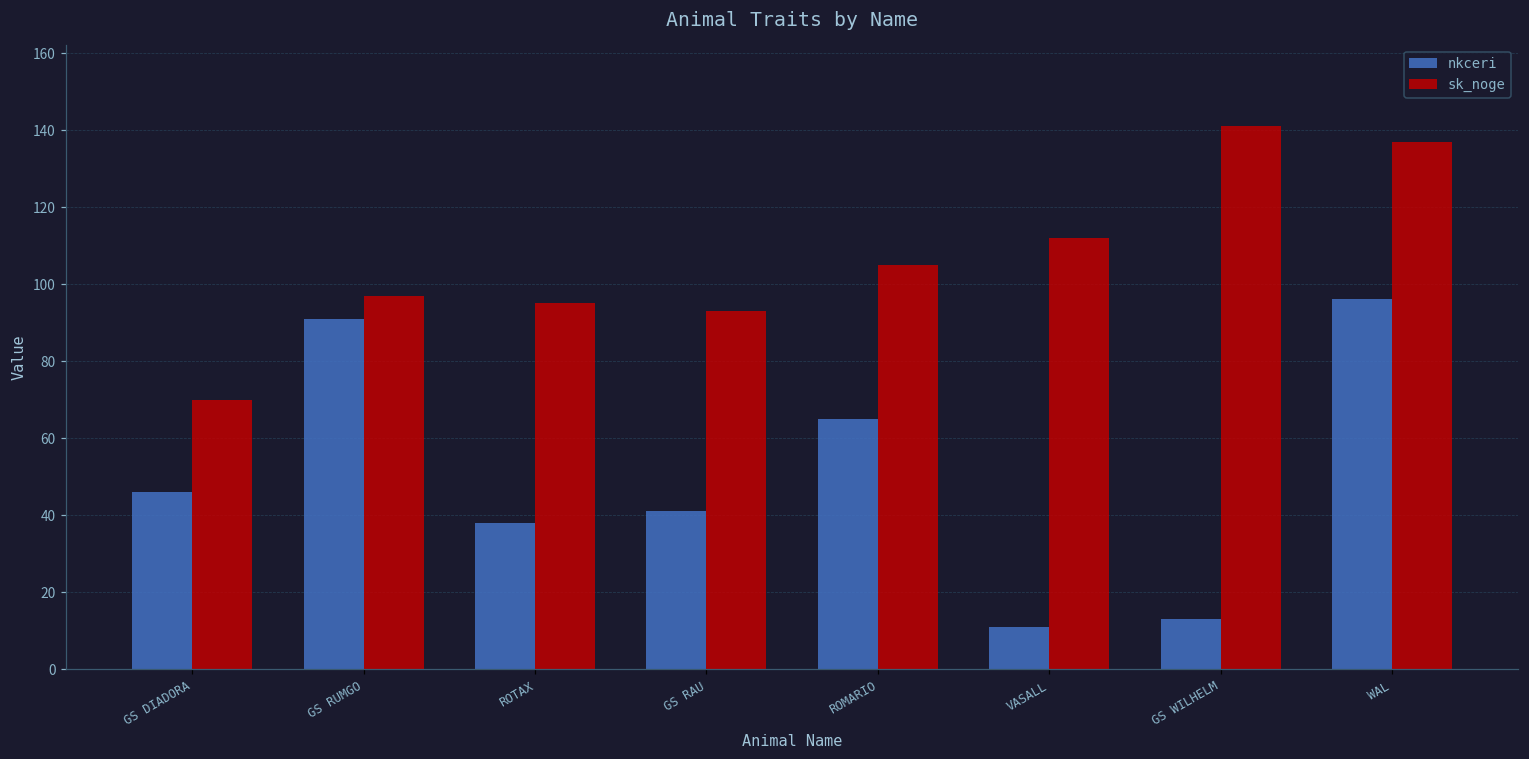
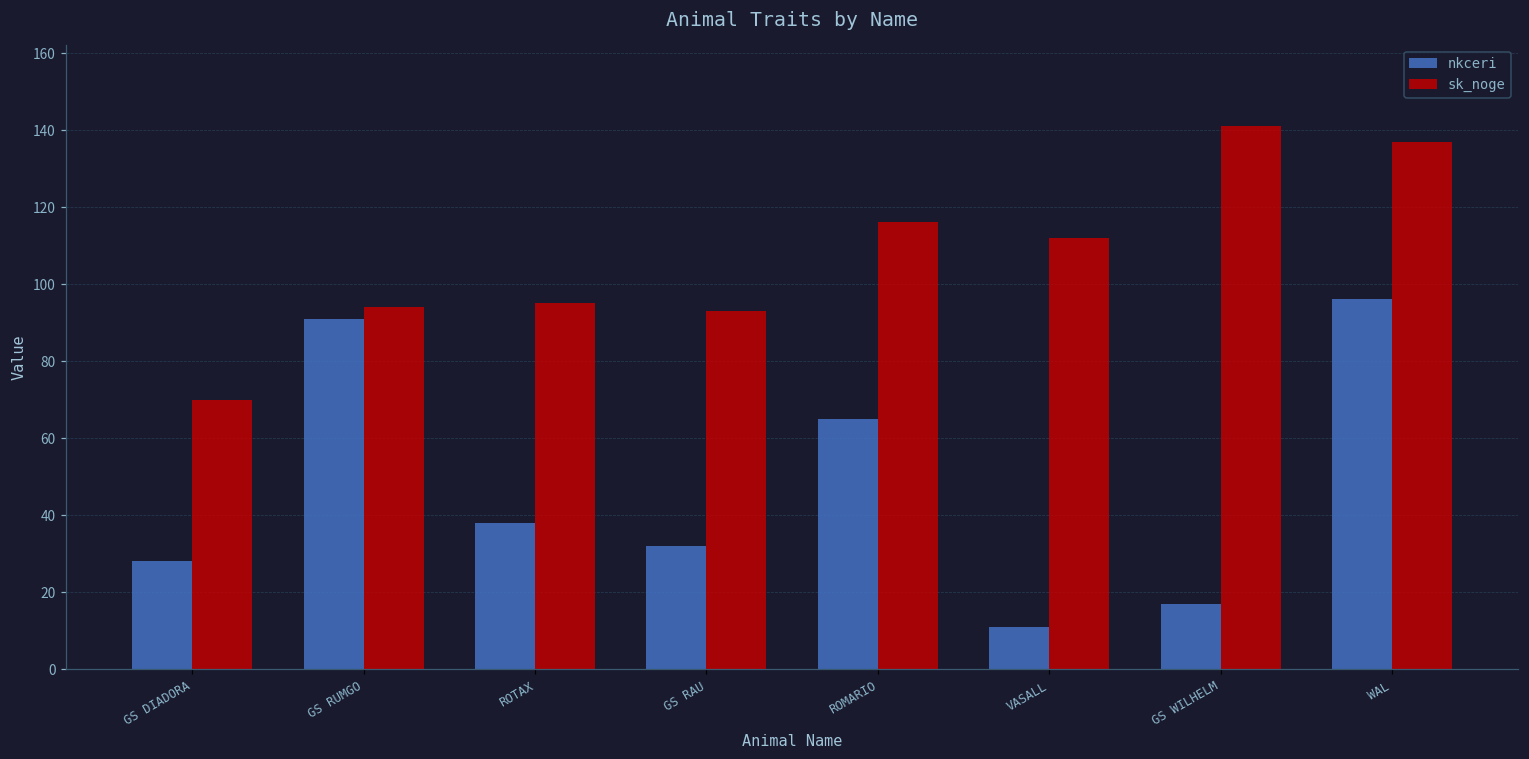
nkceri, GS DIADORA: 46 -> 28
sk_noge, GS RUMGO: 97 -> 94
nkceri, GS RAU: 41 -> 32
sk_noge, ROMARIO: 105 -> 116
nkceri, GS WILHELM: 13 -> 17
